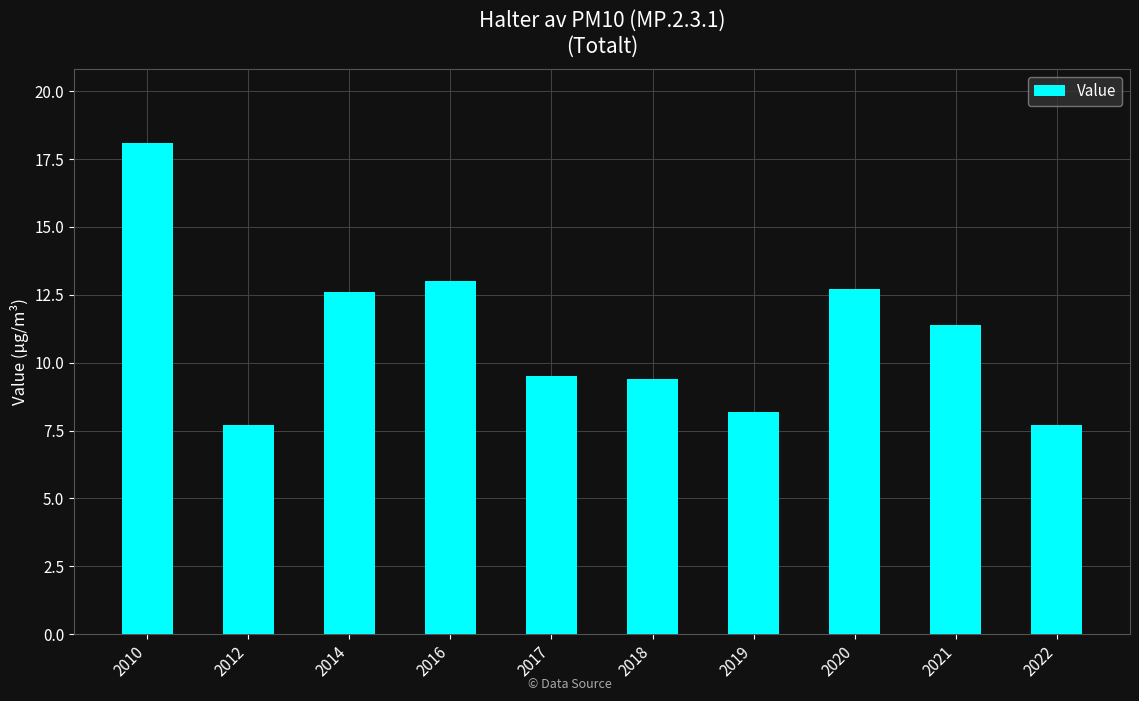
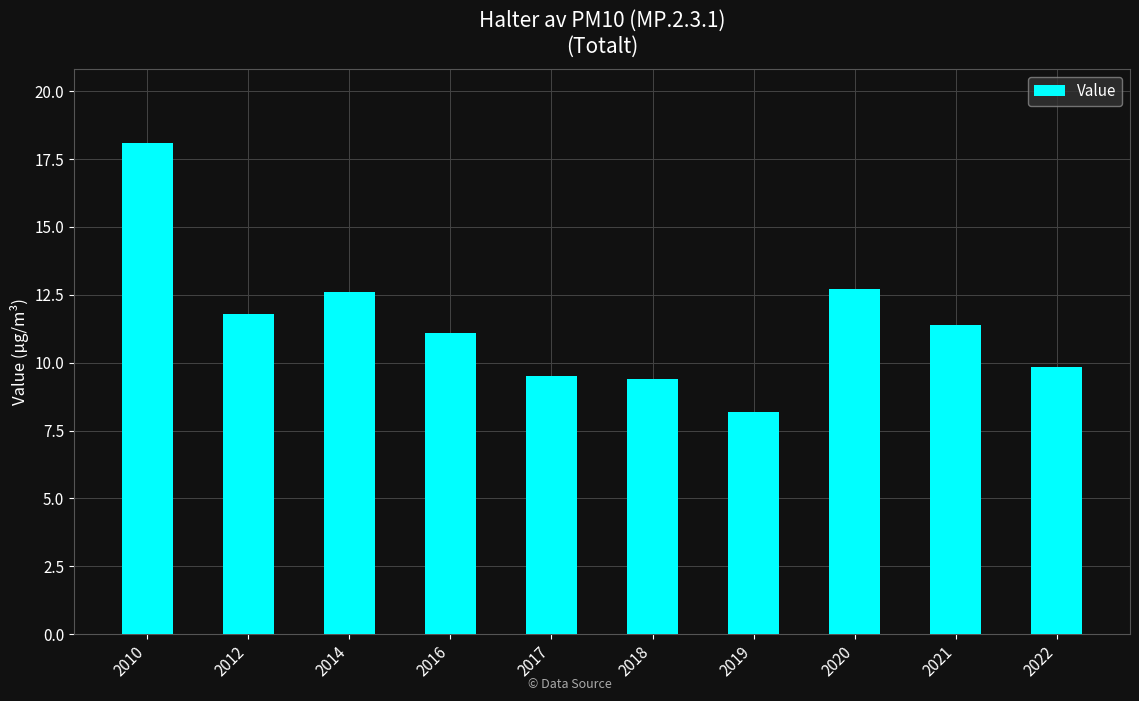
2012: 7.7 -> 11.8
2016: 13.0 -> 11.1
2022: 7.7 -> 9.8
